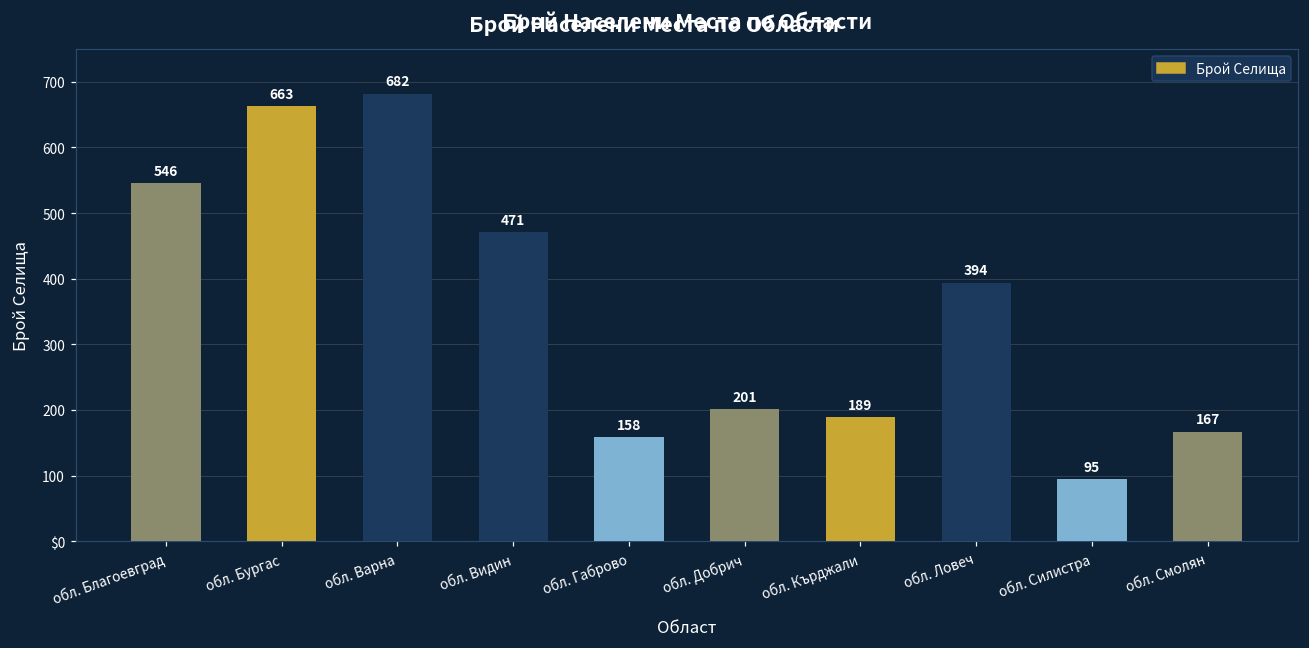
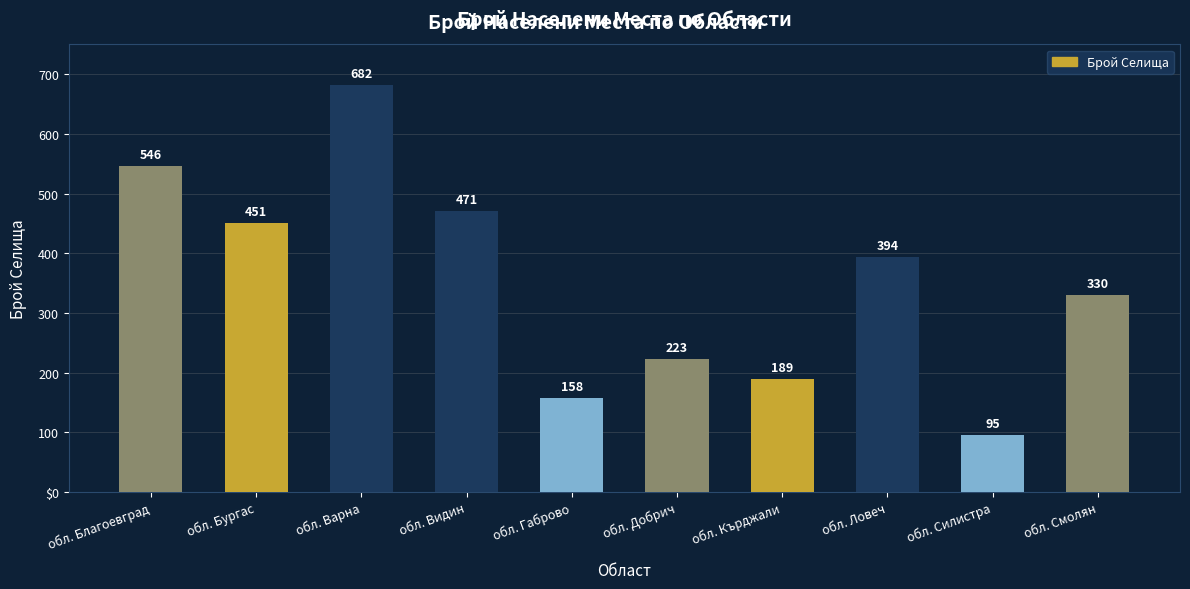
обл. Бургас: 663 -> 451
обл. Добрич: 201 -> 223
обл. Смолян: 167 -> 330
